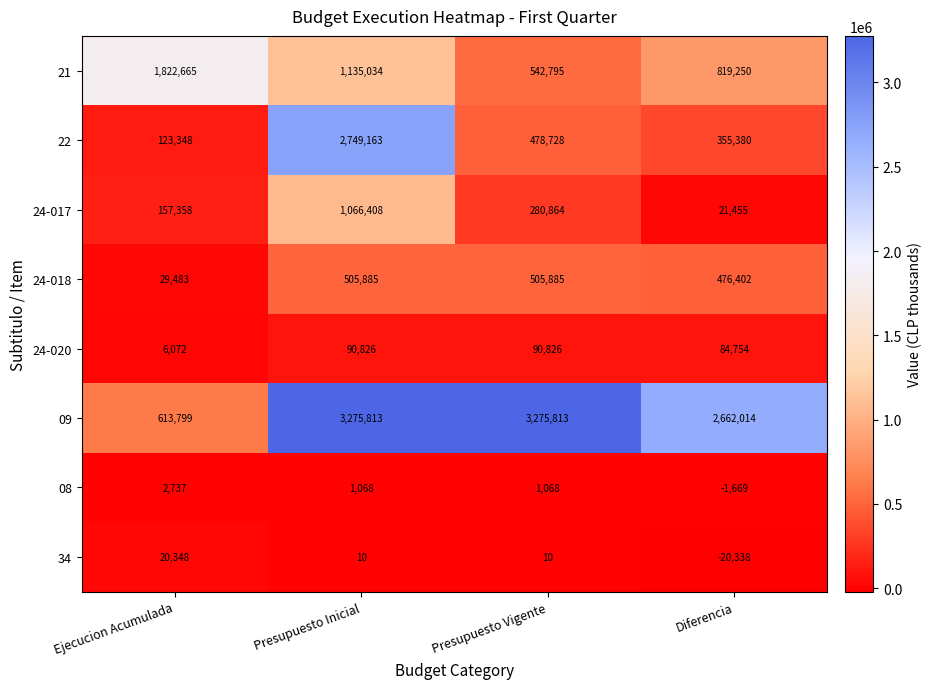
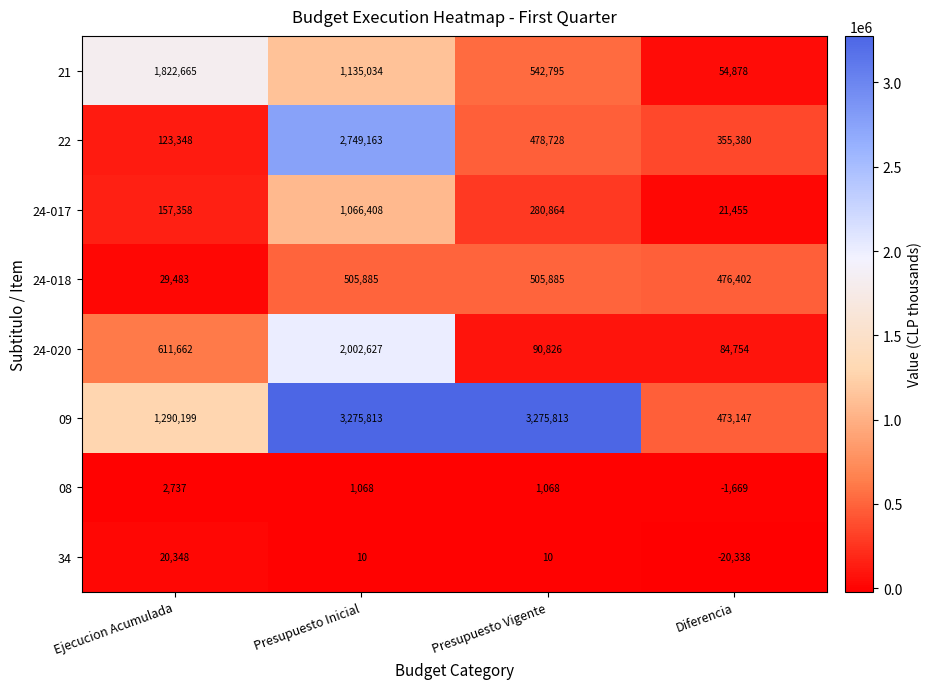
21, Diferencia: 819,250 -> 54,878
24-020, Ejecucion Acumulada: 6,072 -> 611,662
24-020, Presupuesto Inicial: 90,826 -> 2,002,627
09, Ejecucion Acumulada: 613,799 -> 1,290,199
09, Diferencia: 2,662,014 -> 473,147
